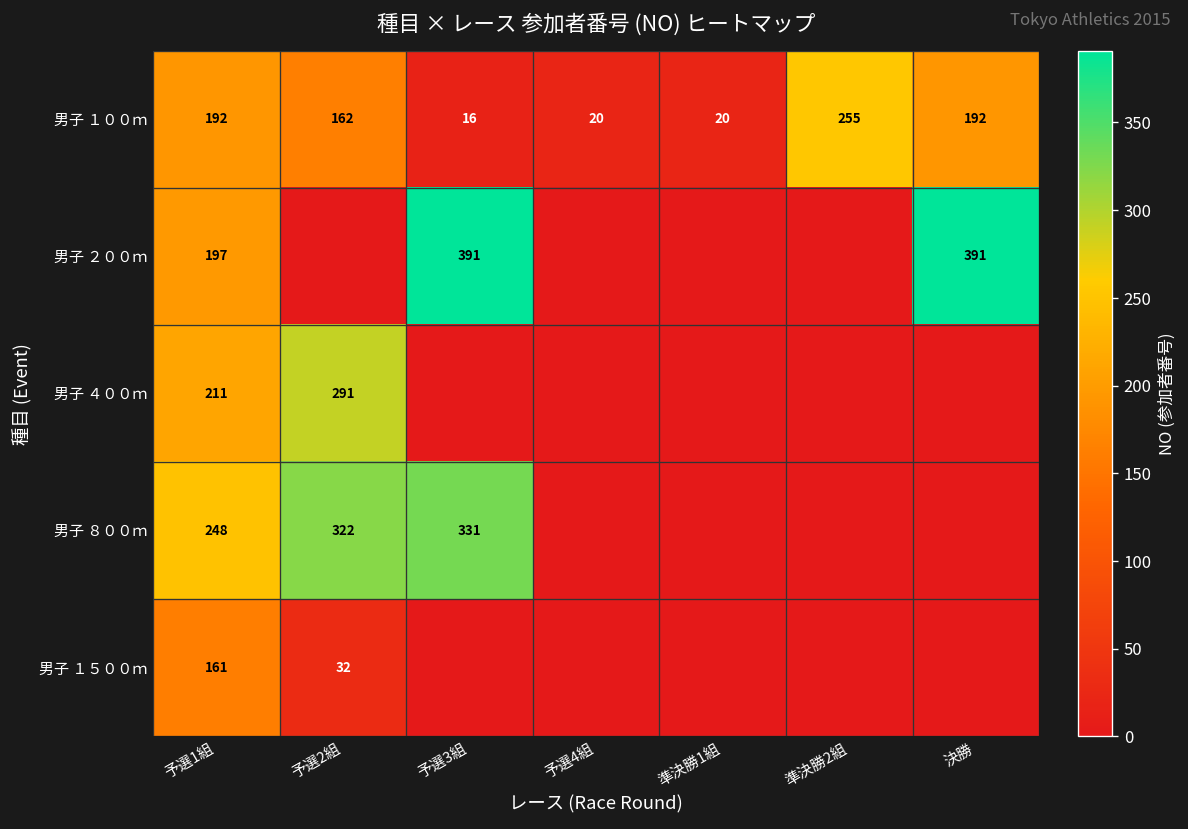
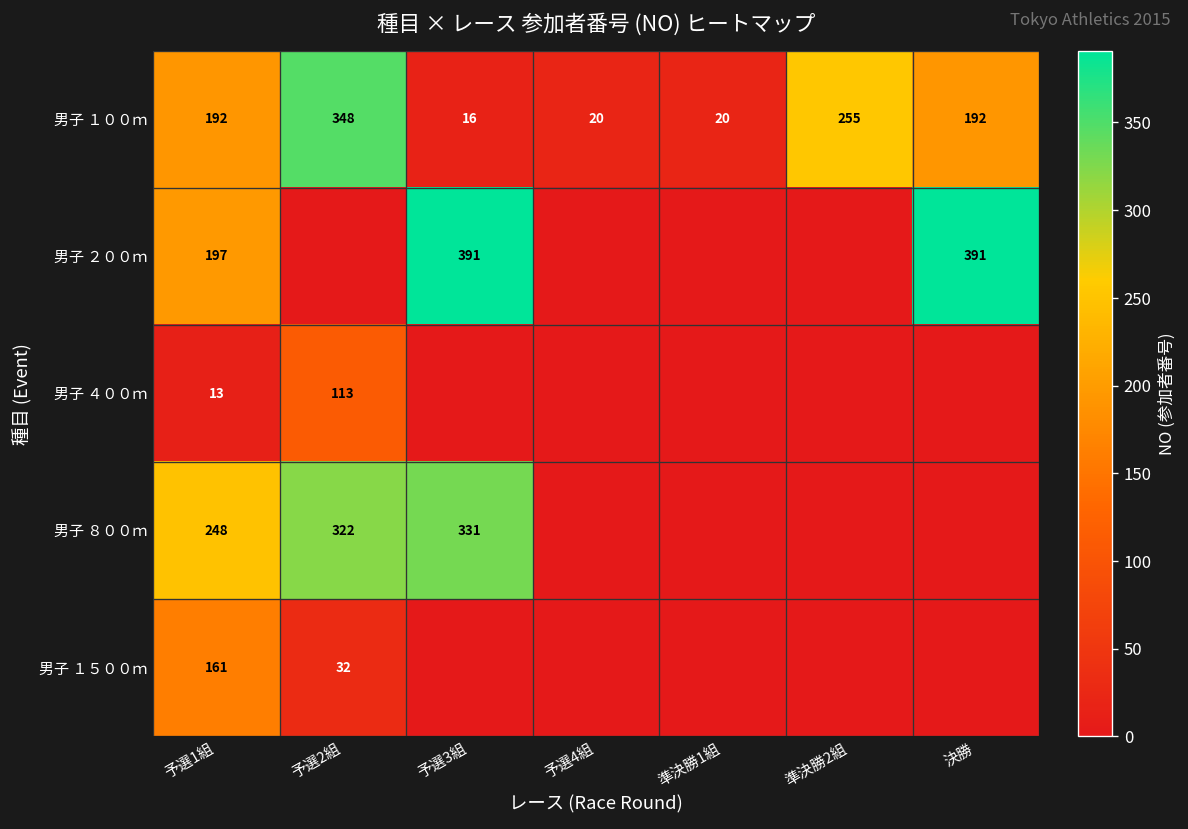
男子 １００ｍ, 予選2組: 162 -> 348
男子 ４００ｍ, 予選1組: 211 -> 13
男子 ４００ｍ, 予選2組: 291 -> 113
